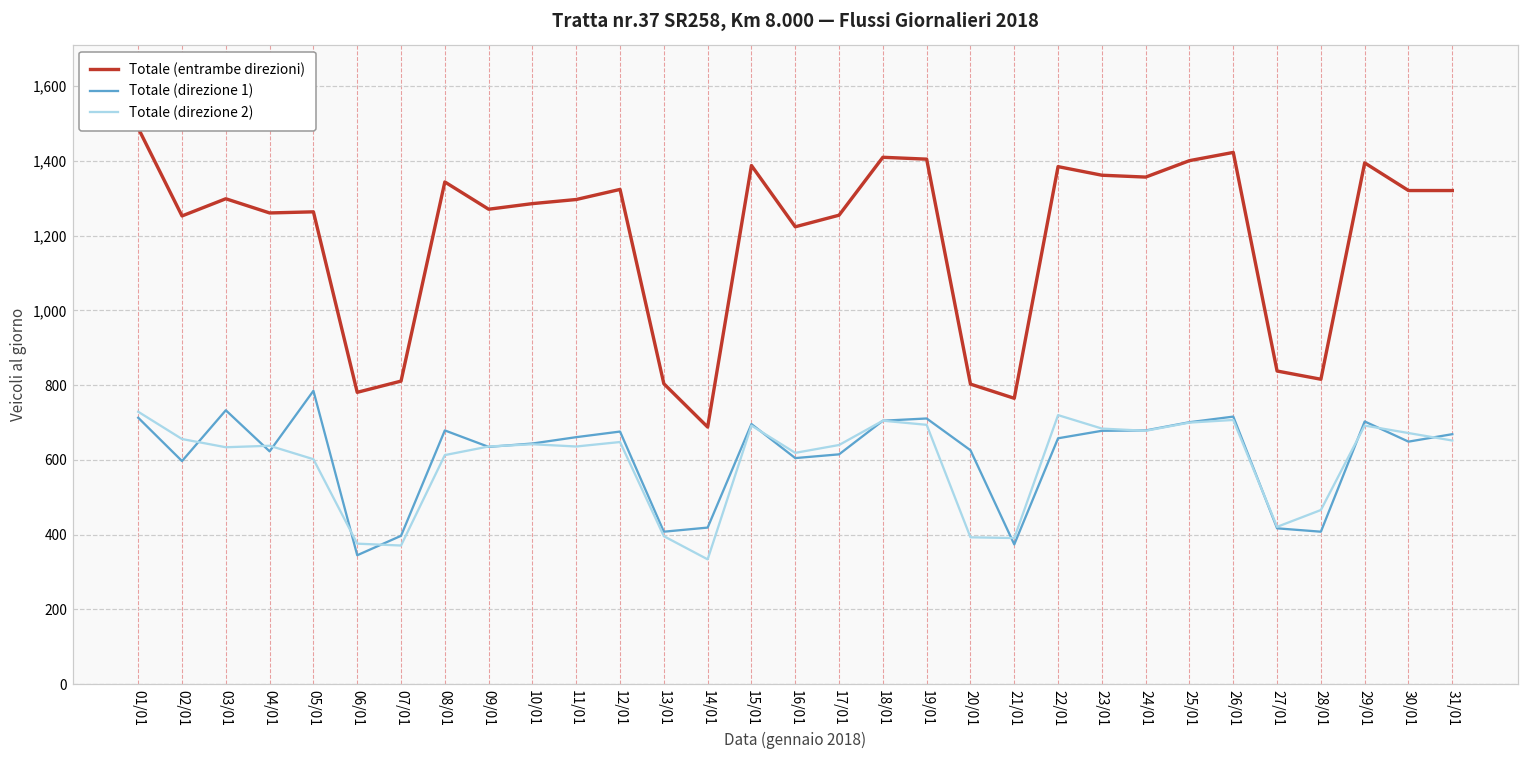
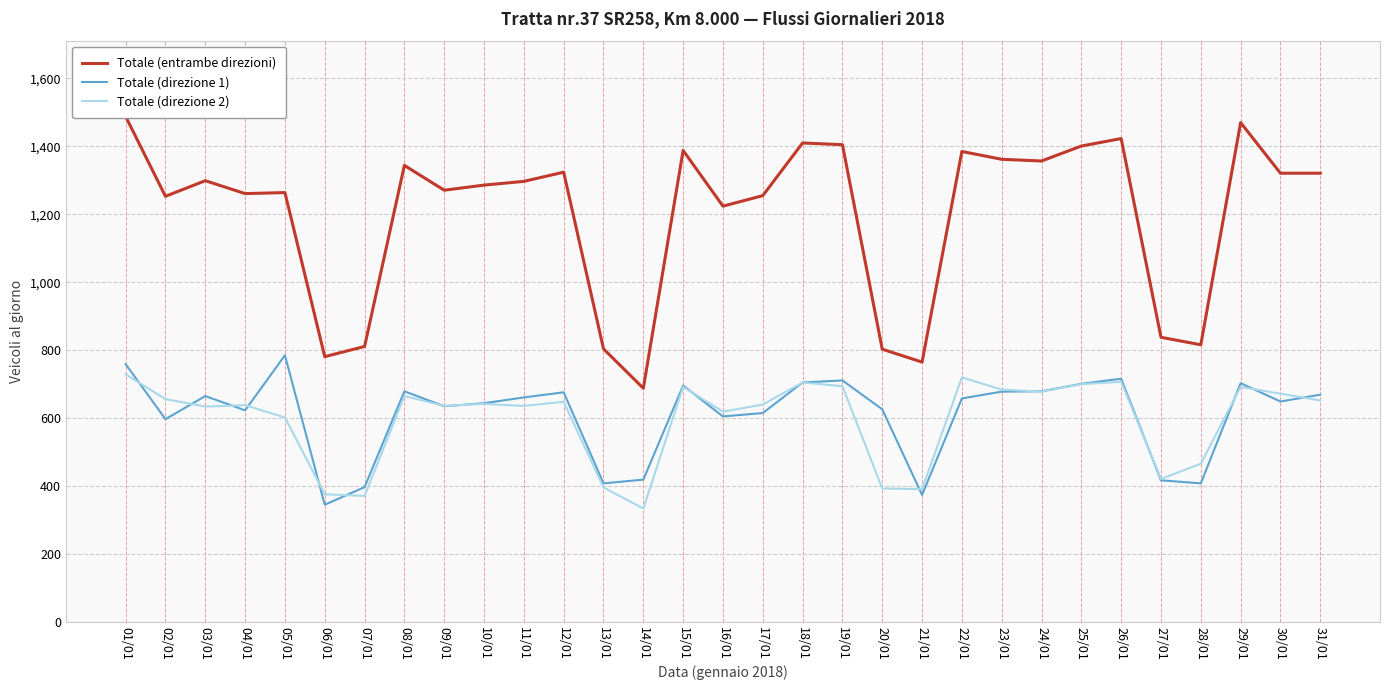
Totale (direzione 1), 01/01: 710 -> 760
Totale (direzione 1), 03/01: 730 -> 670
Totale (direzione 2), 08/01: 610 -> 670
Totale (entrambe direzioni), 29/01: 1,400 -> 1,470
